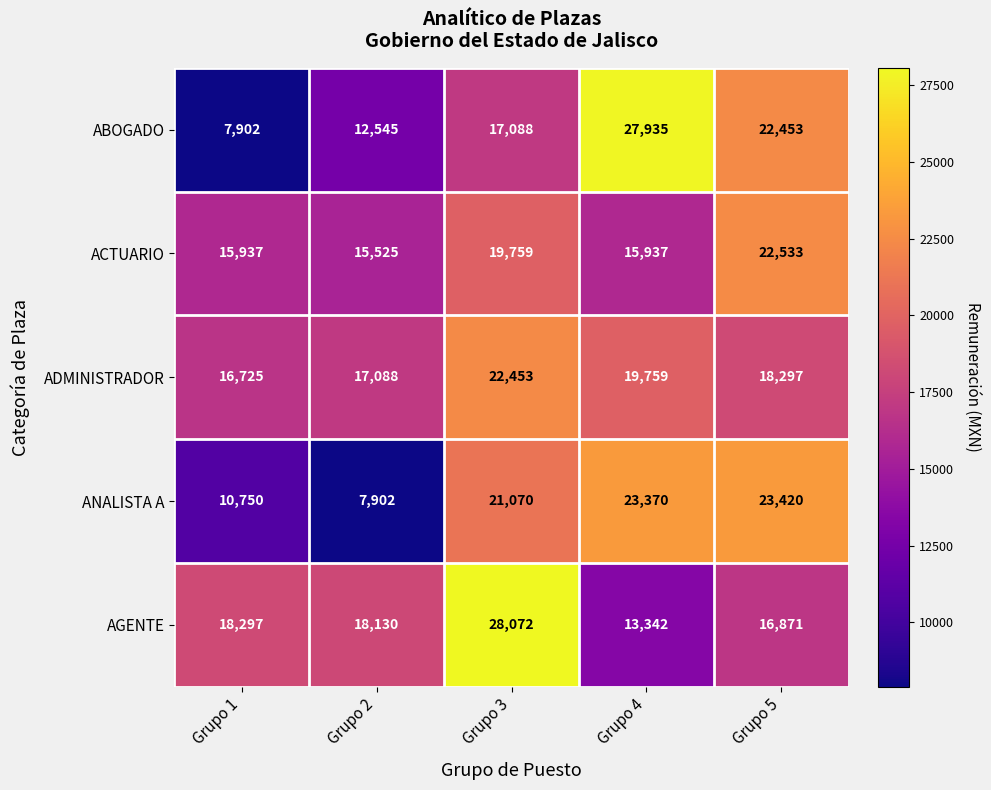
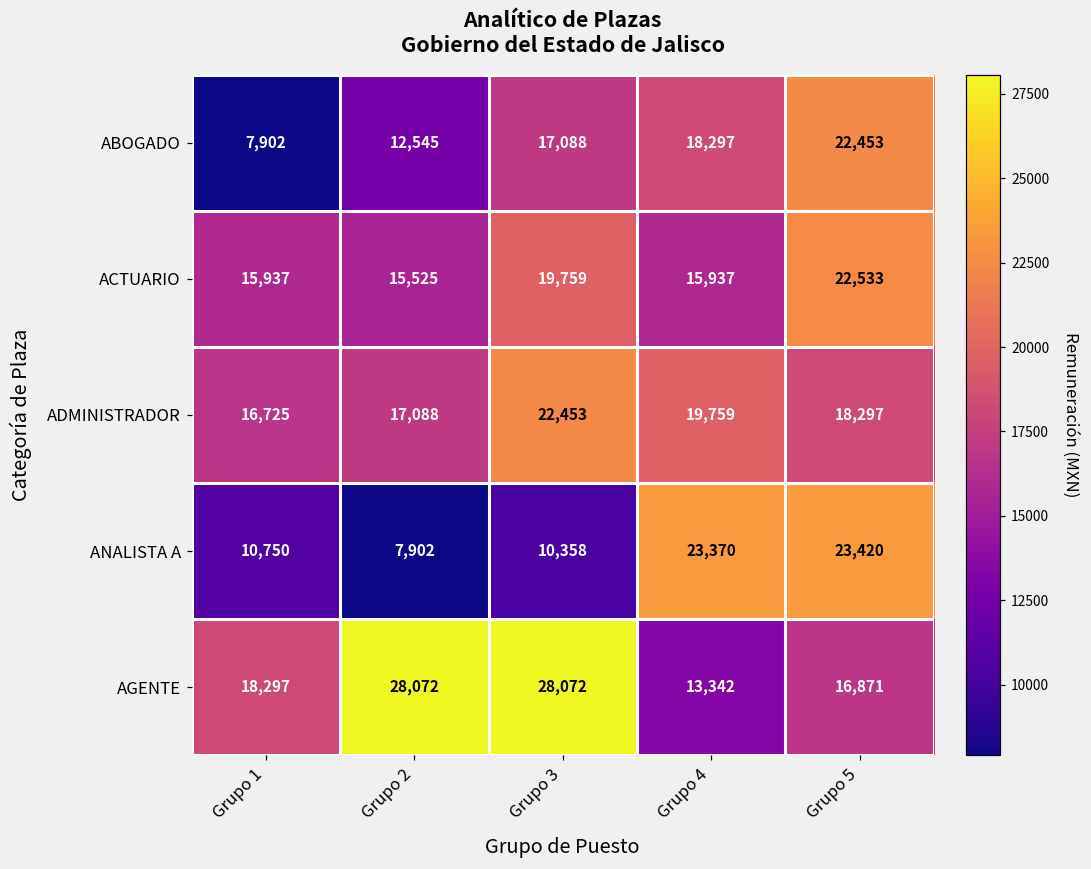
ABOGADO, Grupo 4: 27,935 -> 18,297
ANALISTA A, Grupo 3: 21,070 -> 10,358
AGENTE, Grupo 2: 18,130 -> 28,072
